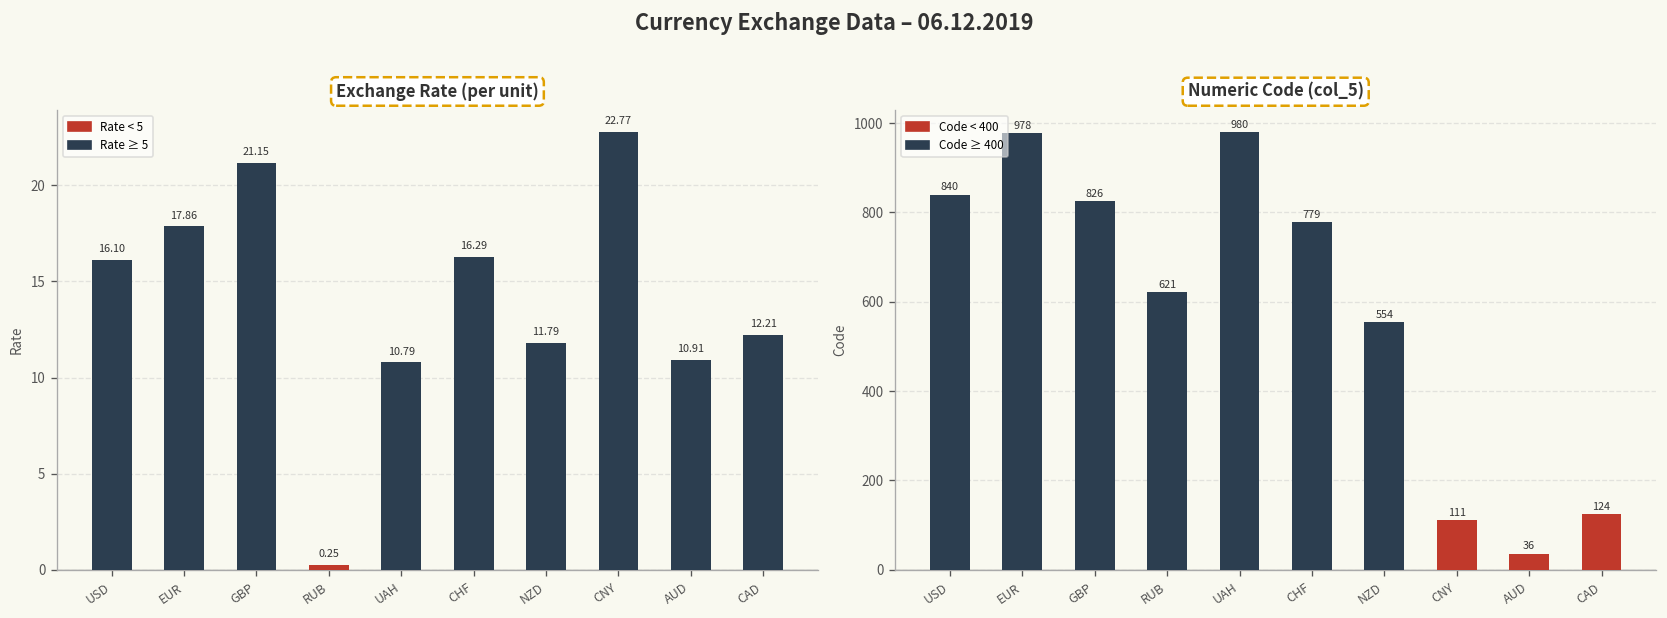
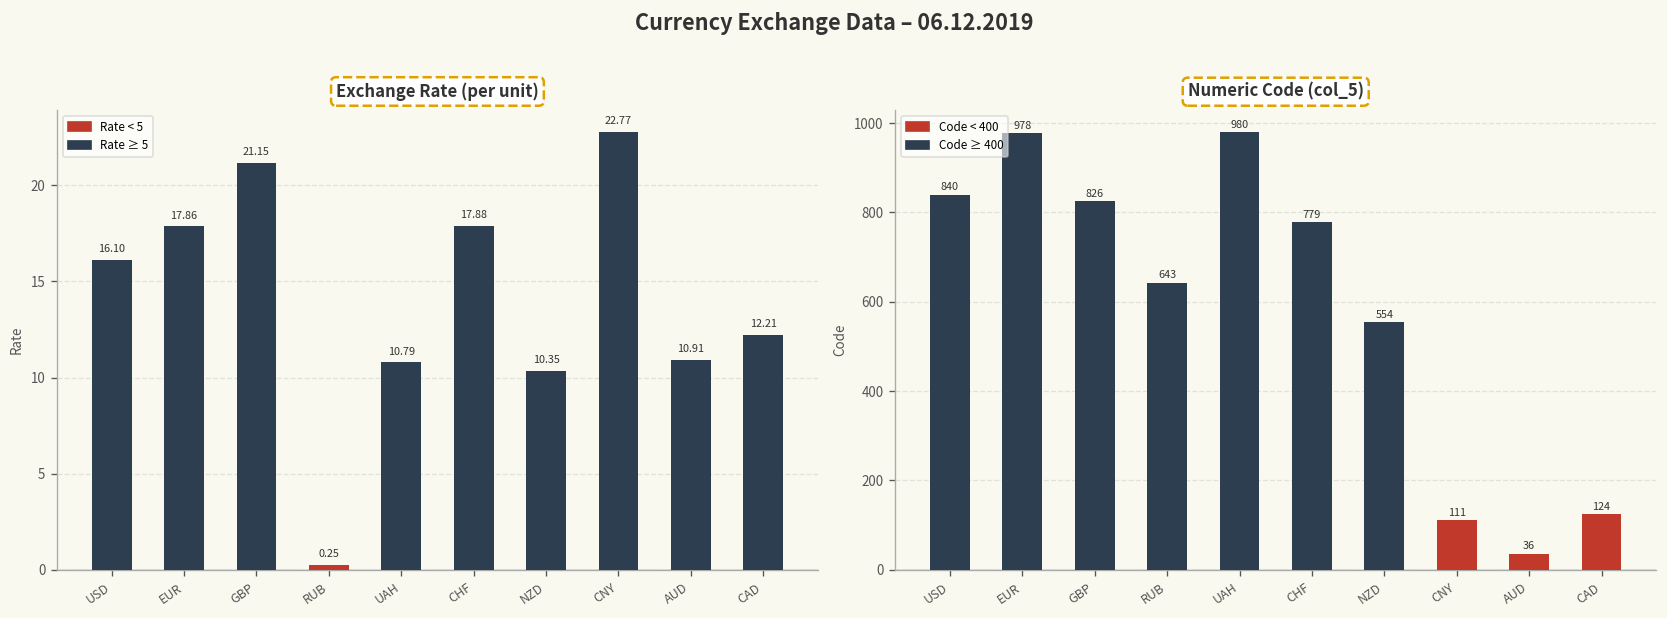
Exchange Rate (per unit), CHF: 16.29 -> 17.88
Exchange Rate (per unit), NZD: 11.79 -> 10.35
Numeric Code (col_5), RUB: 621 -> 643
